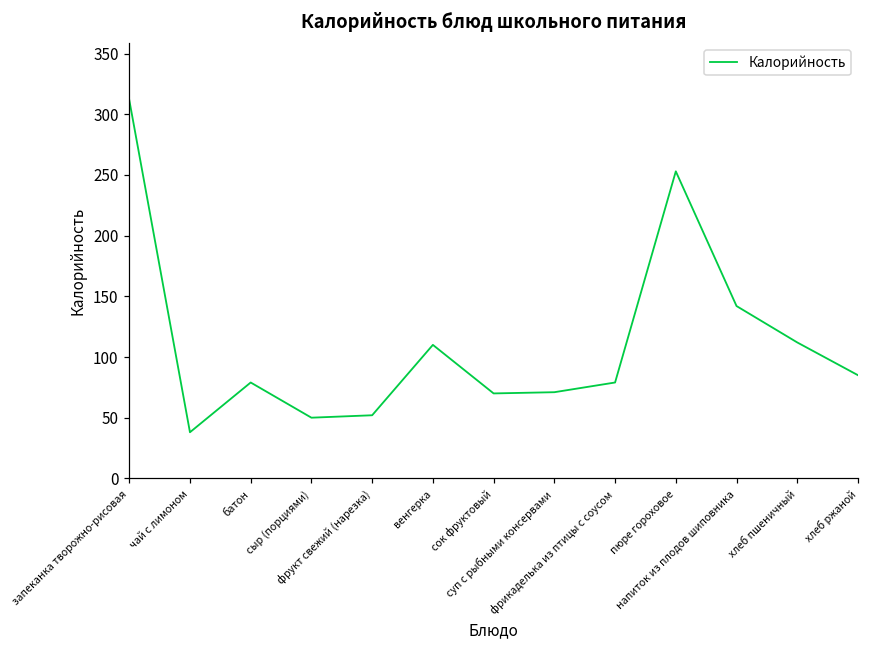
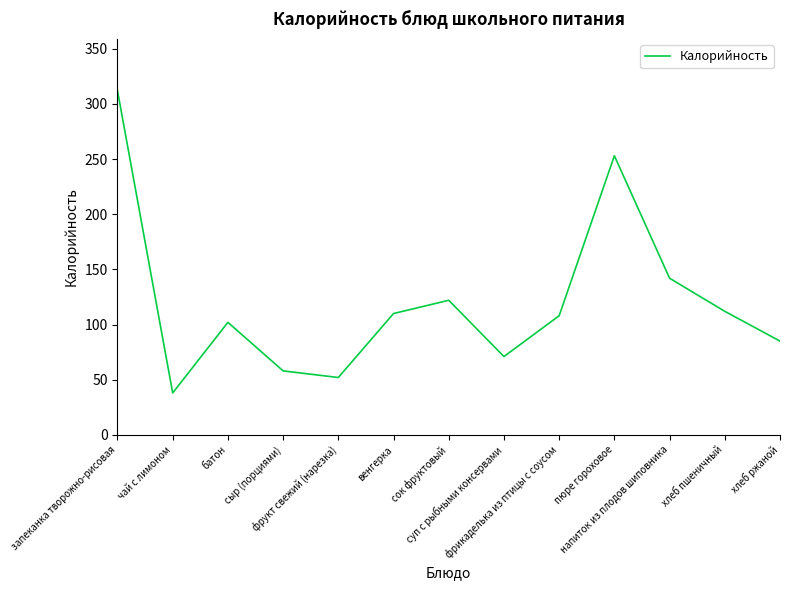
батон: 79 -> 102
сыр (порциями): 50 -> 58
сок фруктовый: 70 -> 122
фрикаделька из птицы с соусом: 79 -> 108
